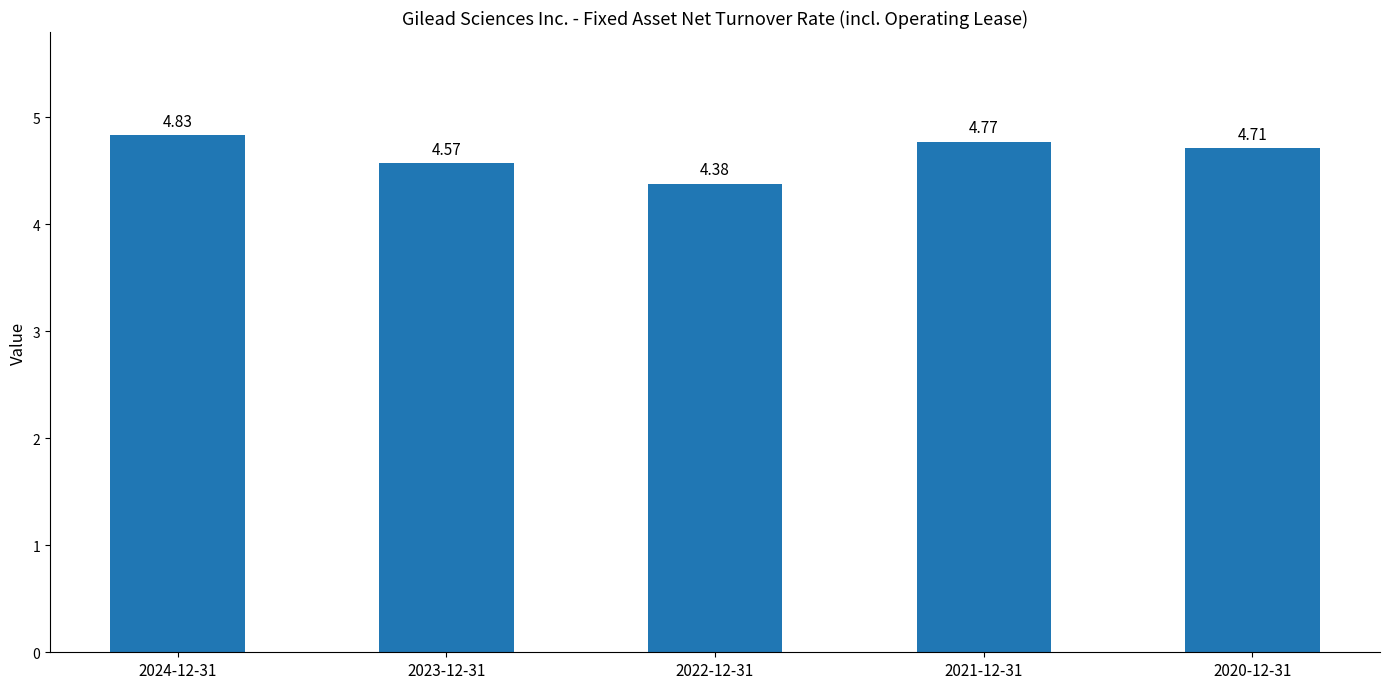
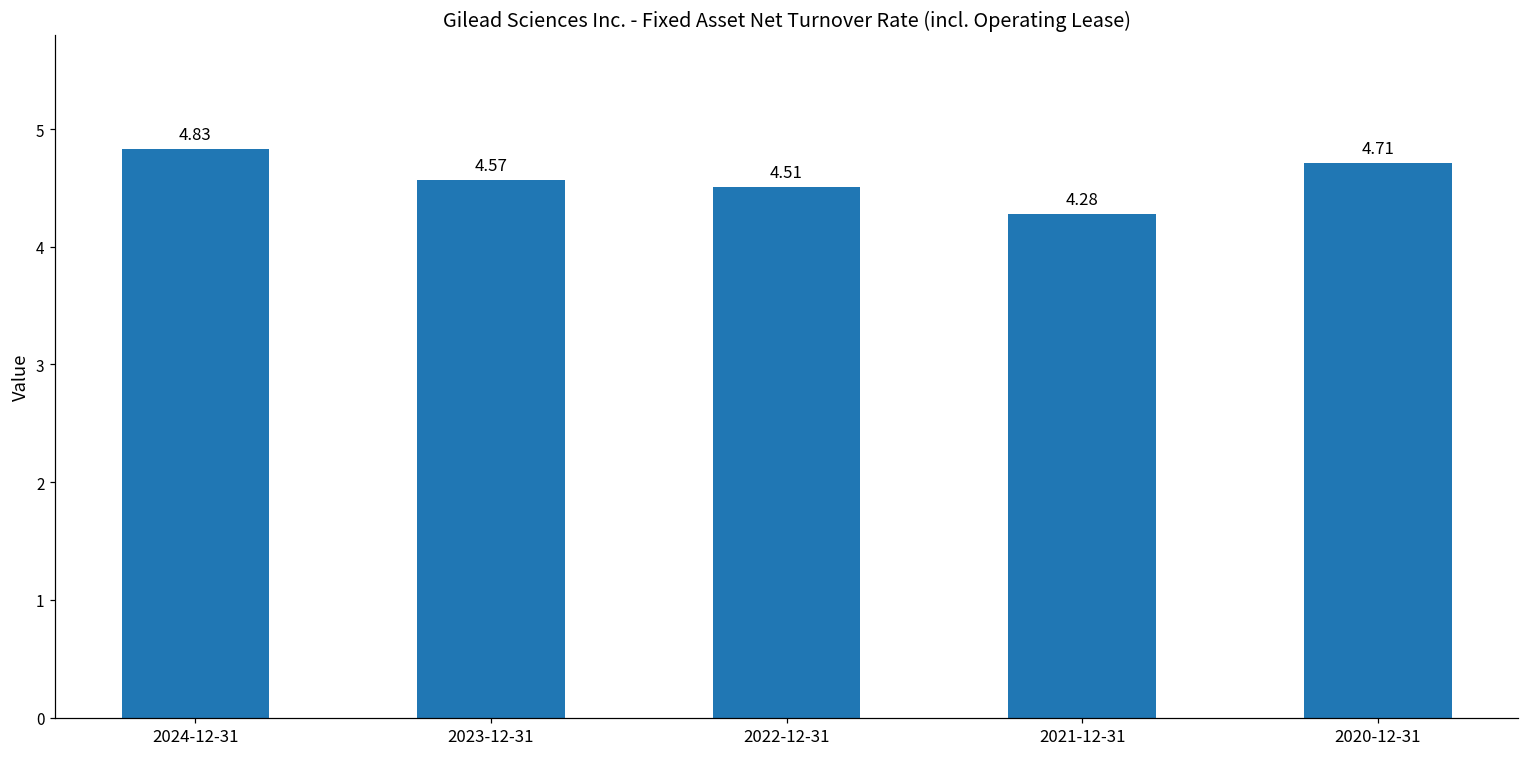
2022-12-31: 4.38 -> 4.51
2021-12-31: 4.77 -> 4.28
